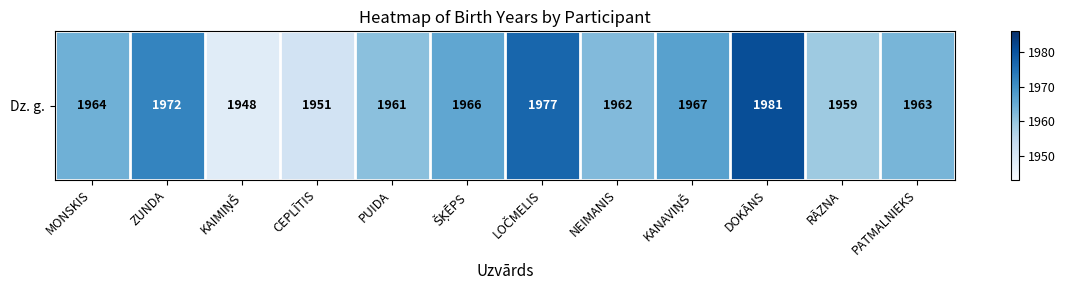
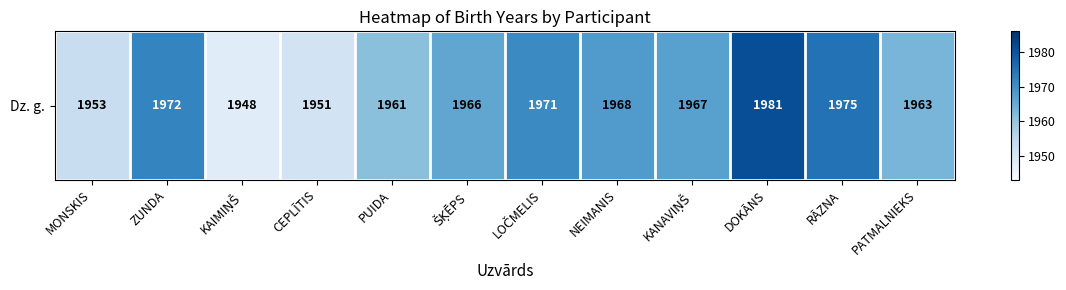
Dz. g., MONSKIS: 1964 -> 1953
Dz. g., LOČMELIS: 1977 -> 1971
Dz. g., NEIMANIS: 1962 -> 1968
Dz. g., RĀZNA: 1959 -> 1975
